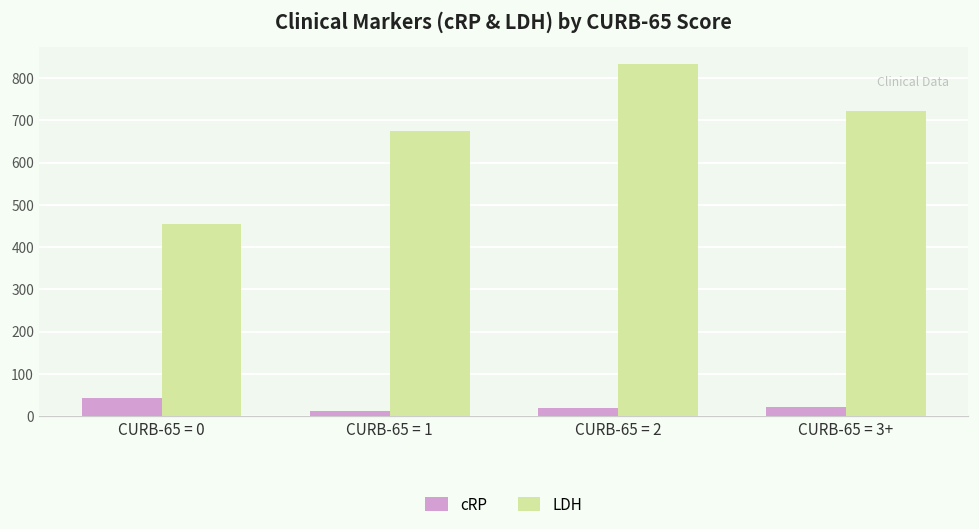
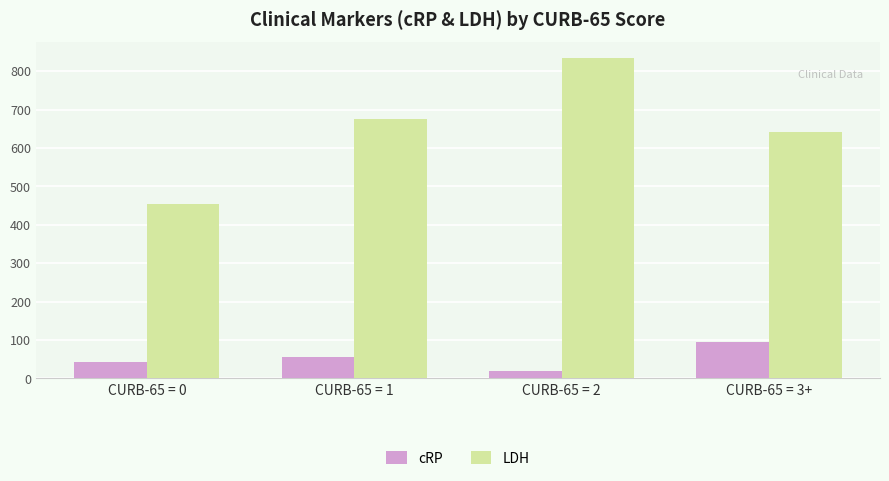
cRP, CURB-65 = 1: 10 -> 60
cRP, CURB-65 = 3+: 20 -> 90
LDH, CURB-65 = 3+: 720 -> 640
